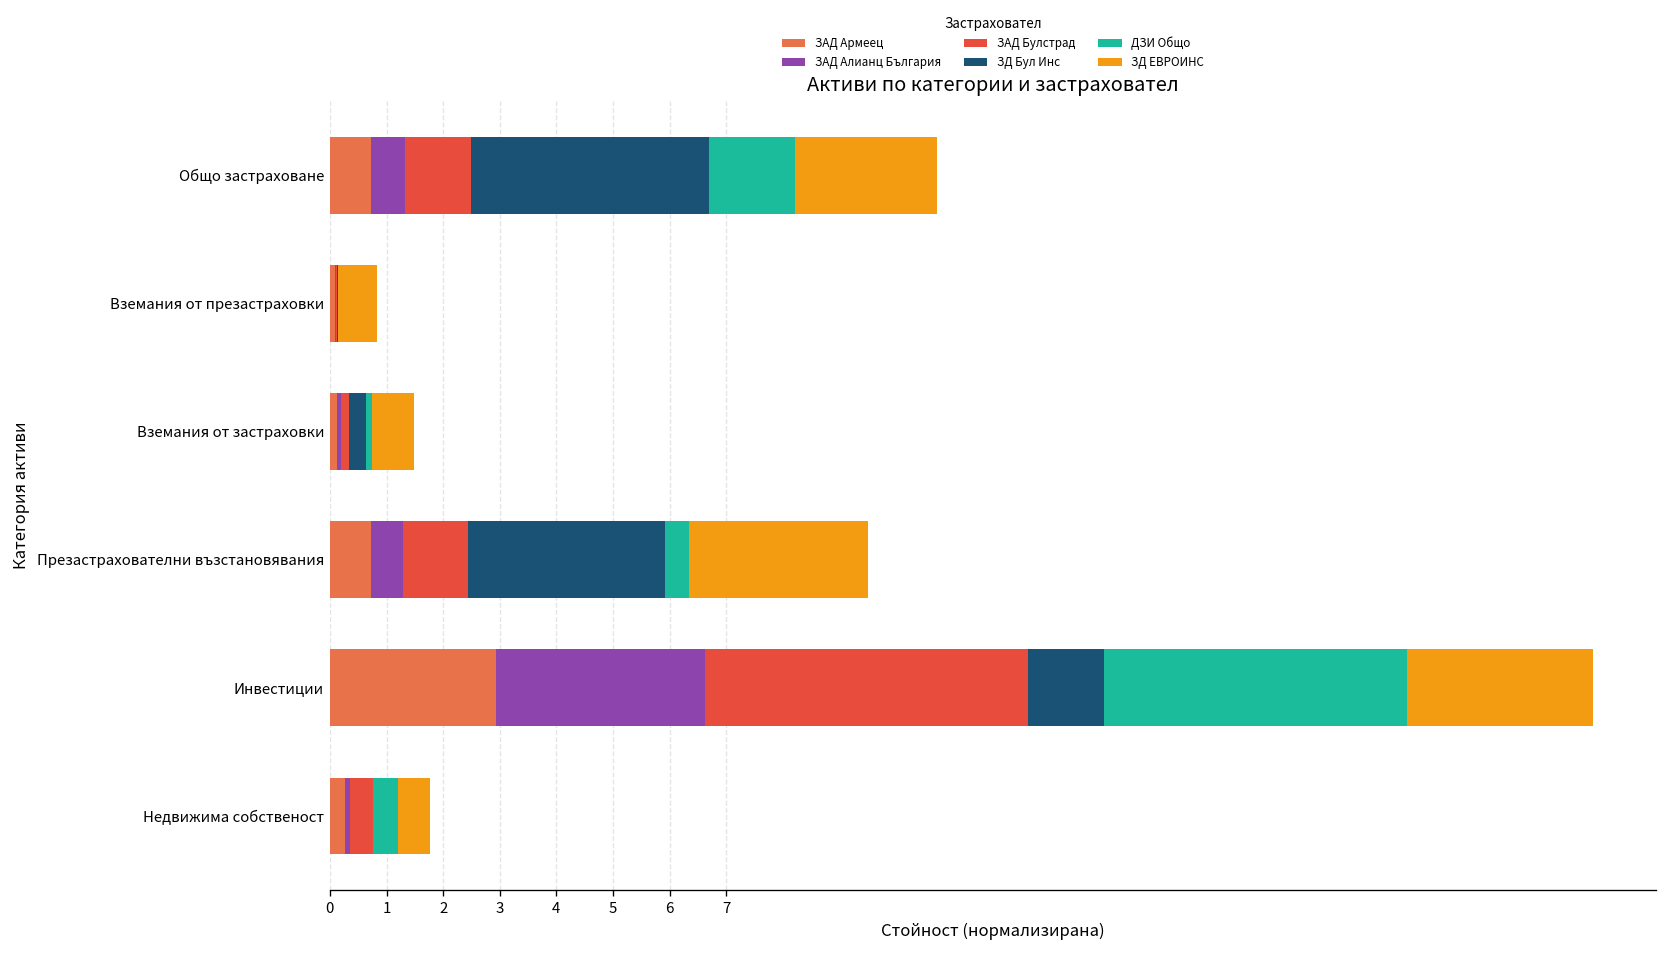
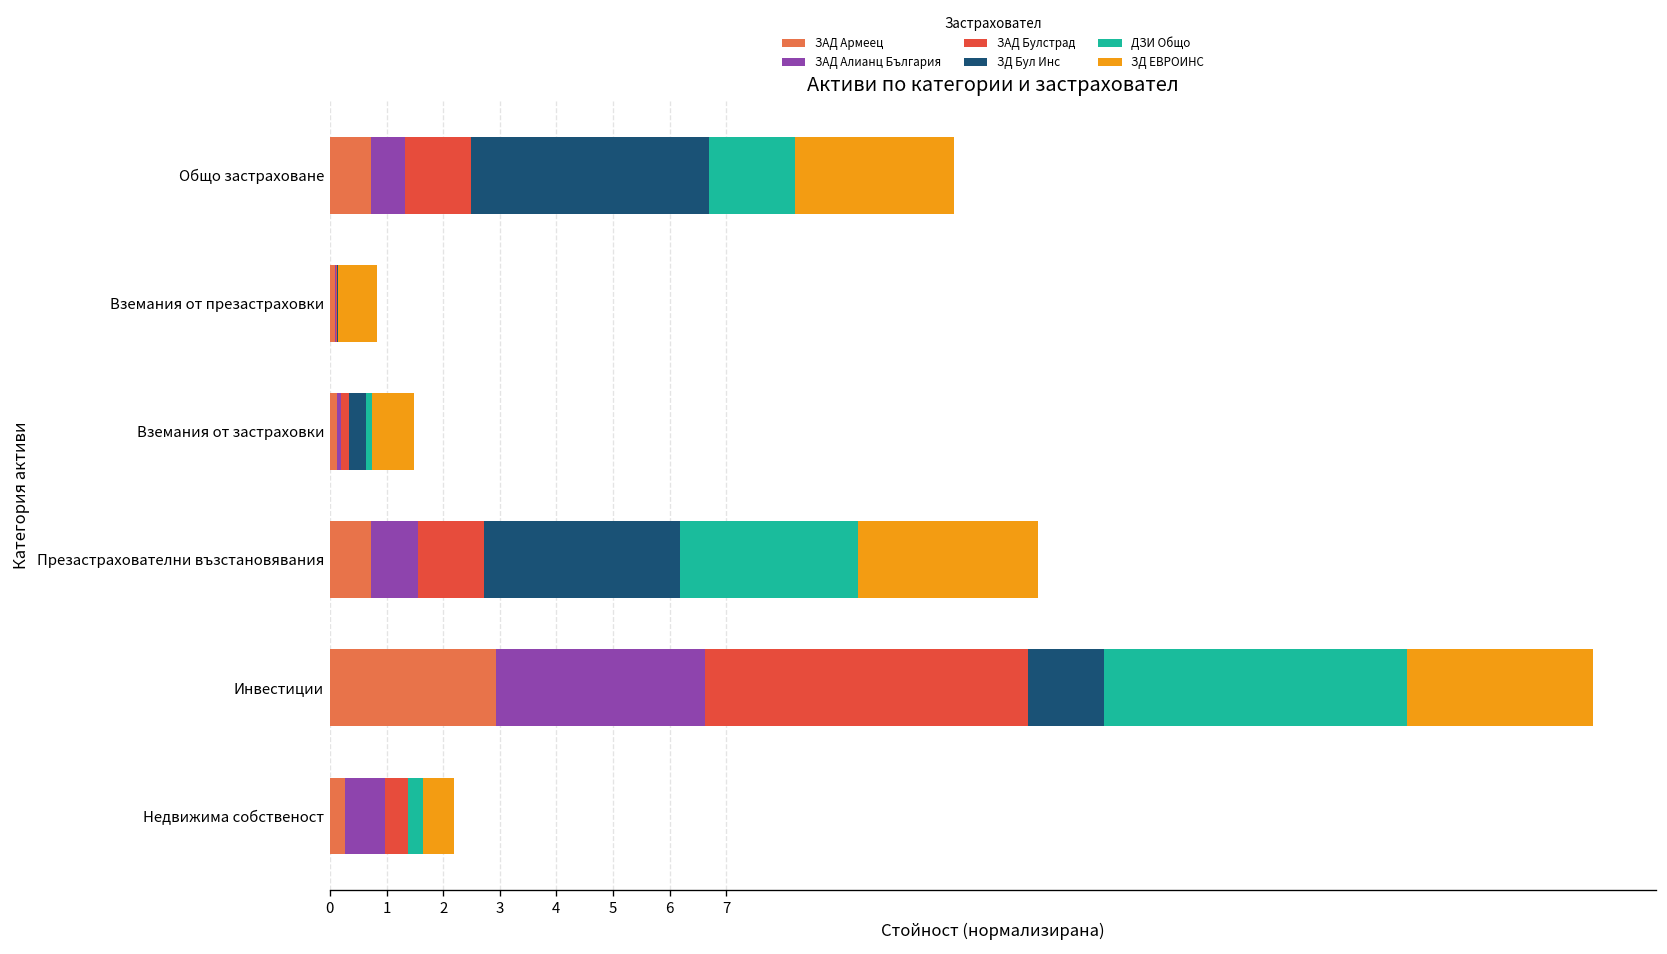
ЗД ЕВРОИНС, Общо застраховане: 2.5 -> 2.8
ЗАД Алианц България, Презастрахователни възстановявания: 0.6 -> 0.8
ДЗИ Общо, Презастрахователни възстановявания: 0.4 -> 3.1
ЗАД Алианц България, Недвижима собственост: 0.1 -> 0.7
ДЗИ Общо, Недвижима собственост: 0.4 -> 0.3
